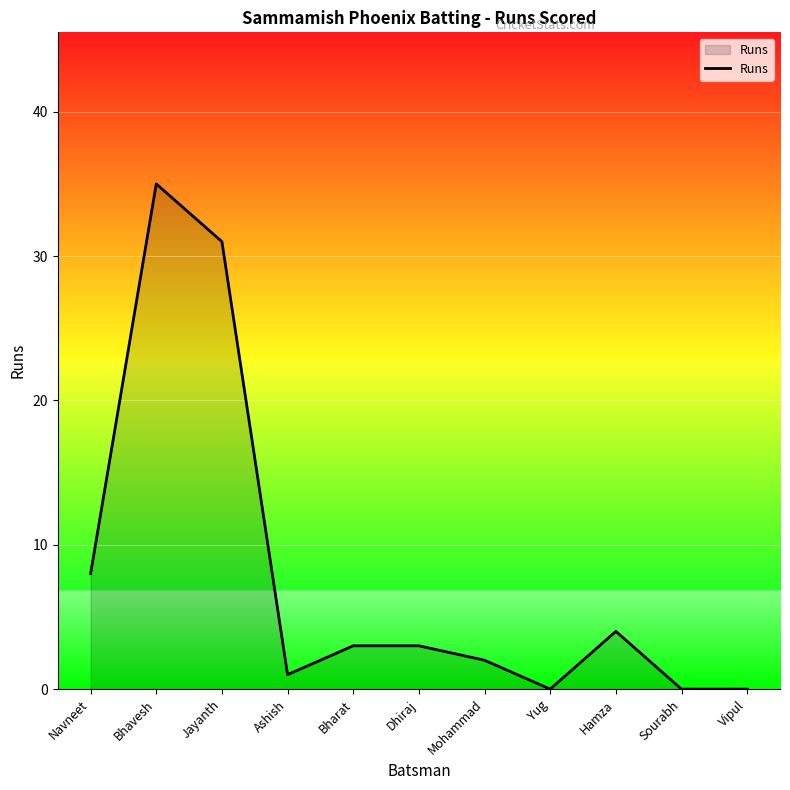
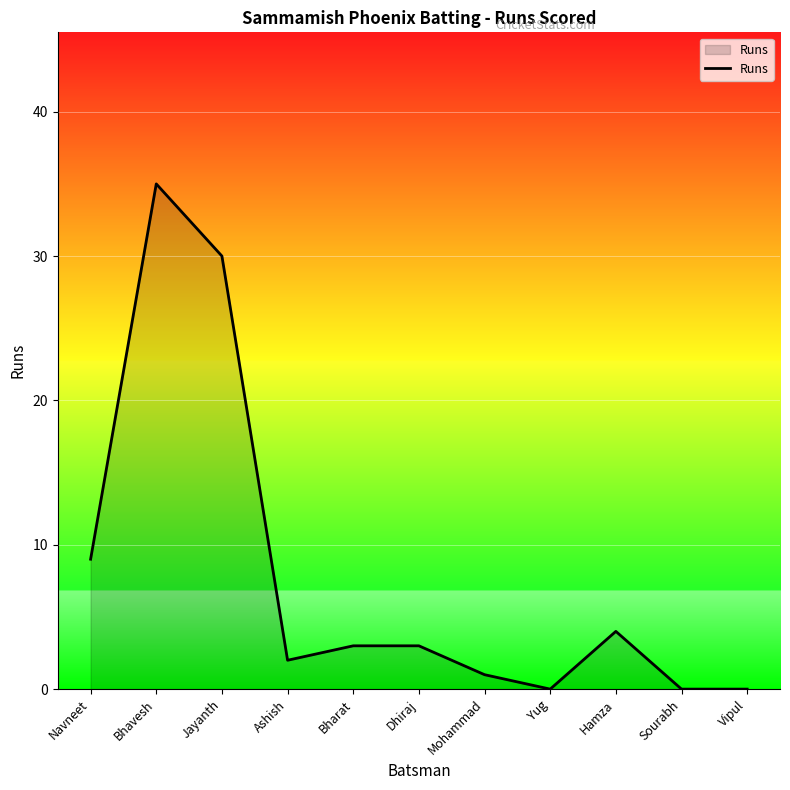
Navneet: 8 -> 9
Jayanth: 31 -> 30
Ashish: 1 -> 2
Mohammad: 2 -> 1
